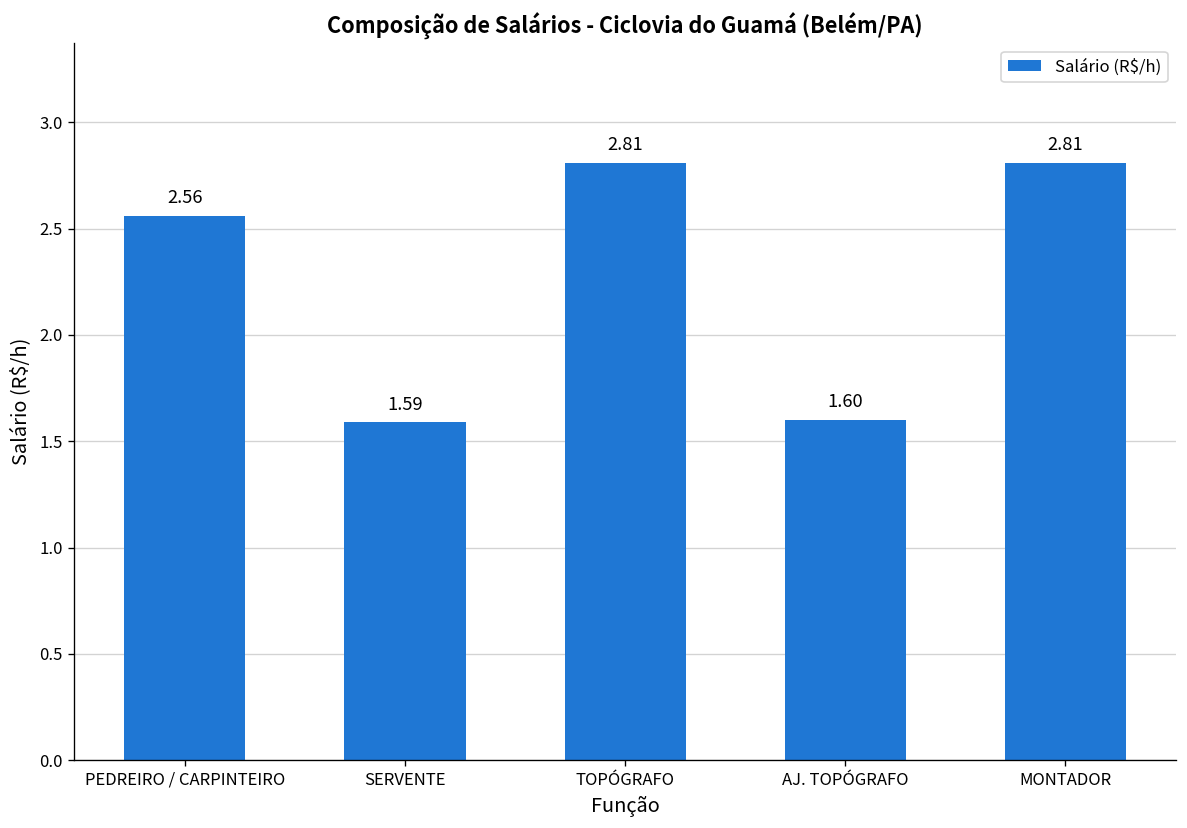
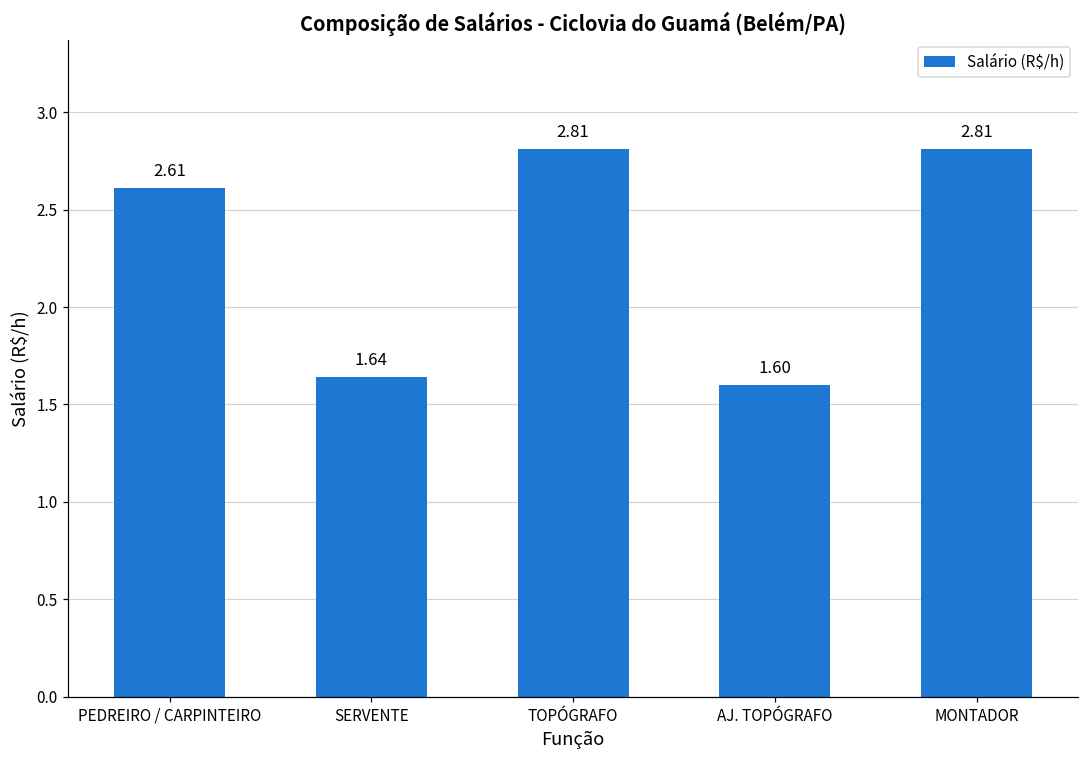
PEDREIRO / CARPINTEIRO: 2.56 -> 2.61
SERVENTE: 1.59 -> 1.64
